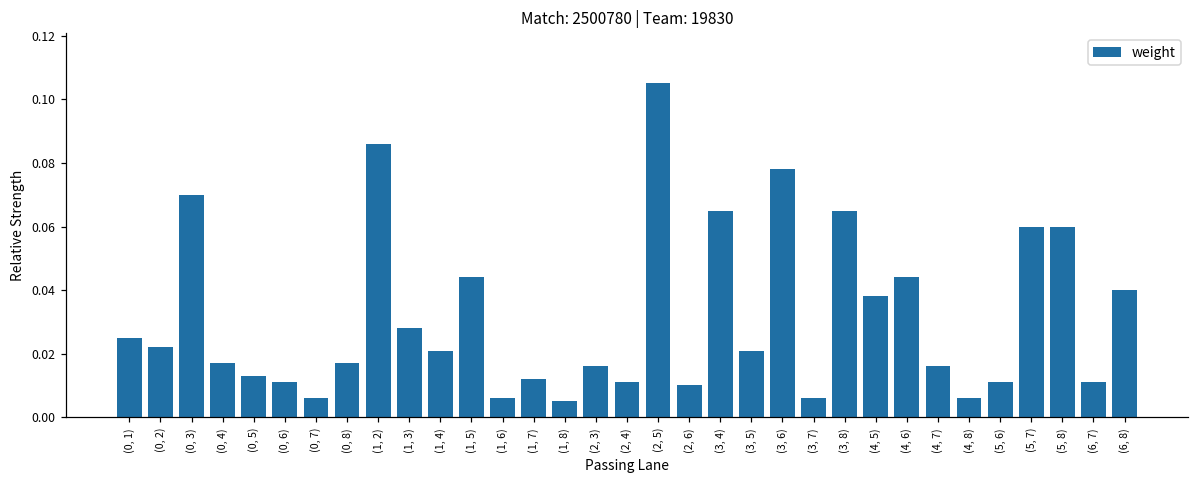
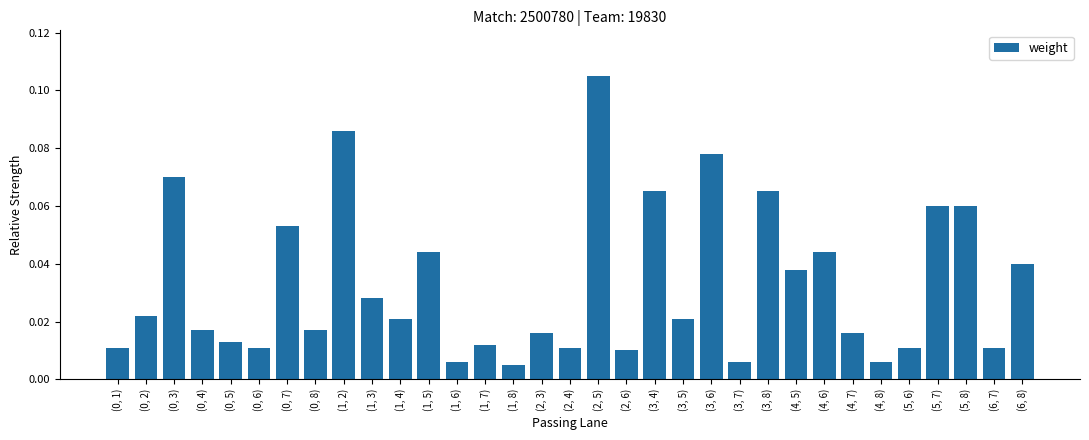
(0, 1): 0.025 -> 0.011
(0, 7): 0.006 -> 0.053
